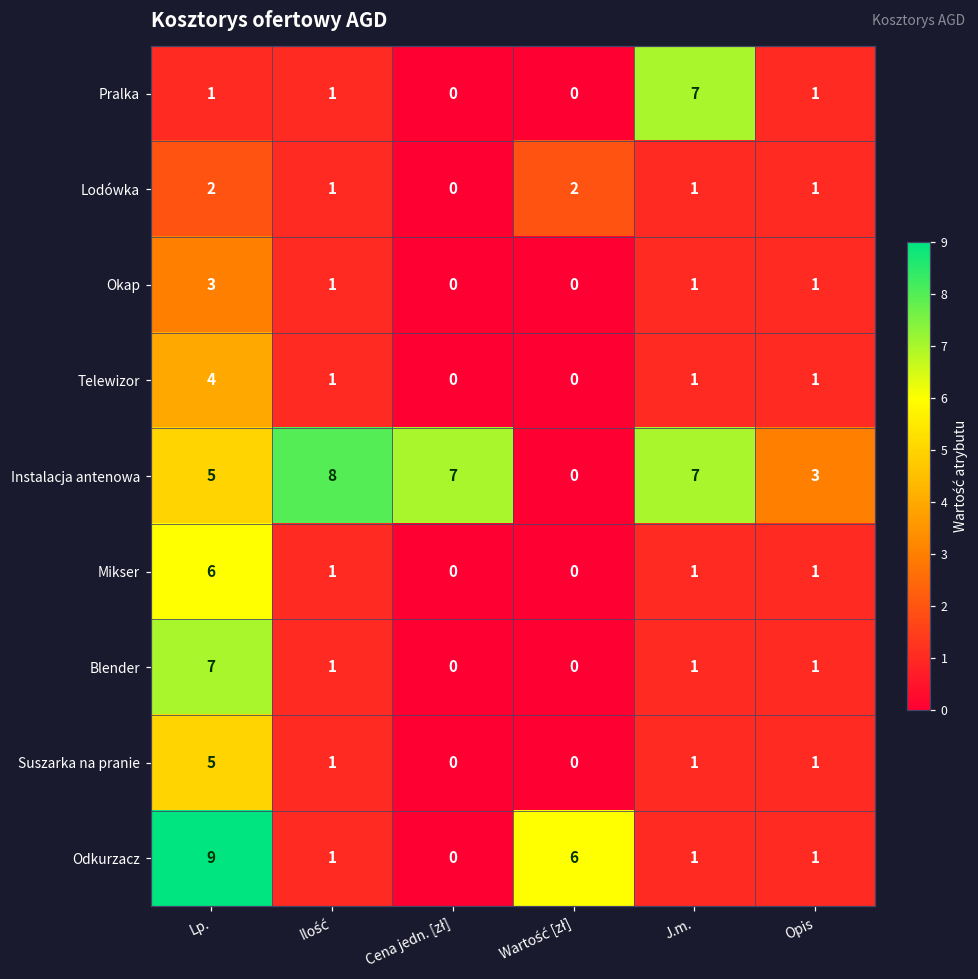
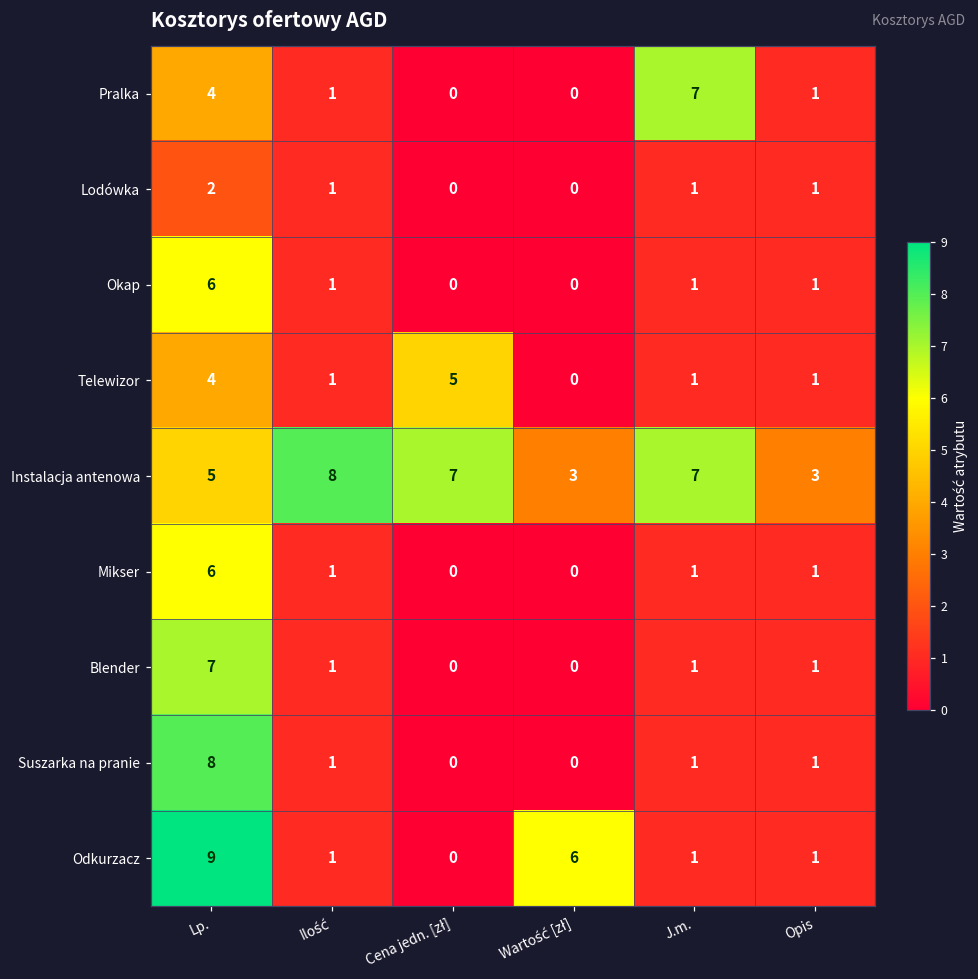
Pralka, Lp.: 1 -> 4
Lodówka, Wartość [zł]: 2 -> 0
Okap, Lp.: 3 -> 6
Telewizor, Cena jedn. [zł]: 0 -> 5
Instalacja antenowa, Wartość [zł]: 0 -> 3
Suszarka na pranie, Lp.: 5 -> 8
